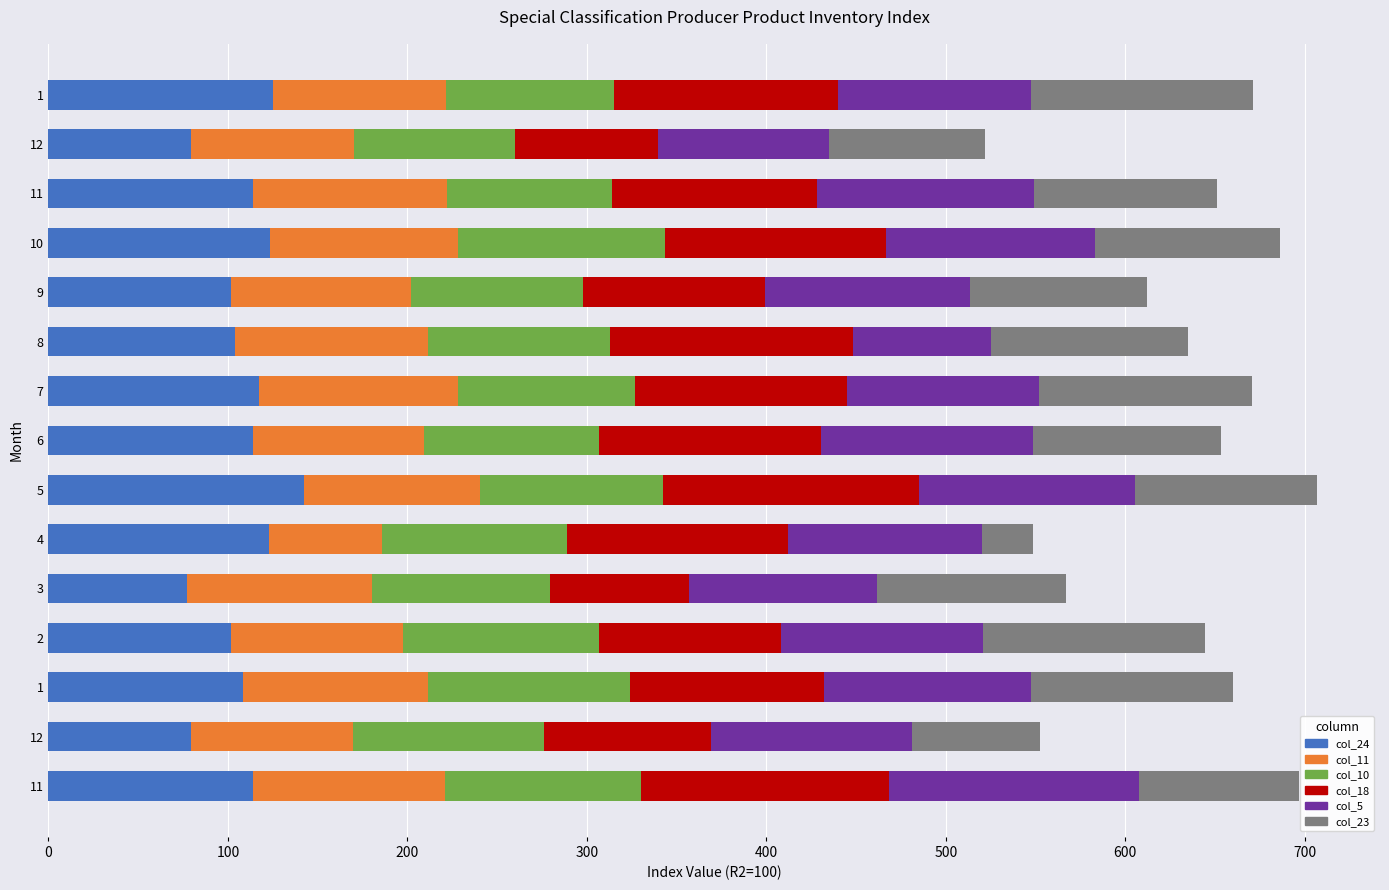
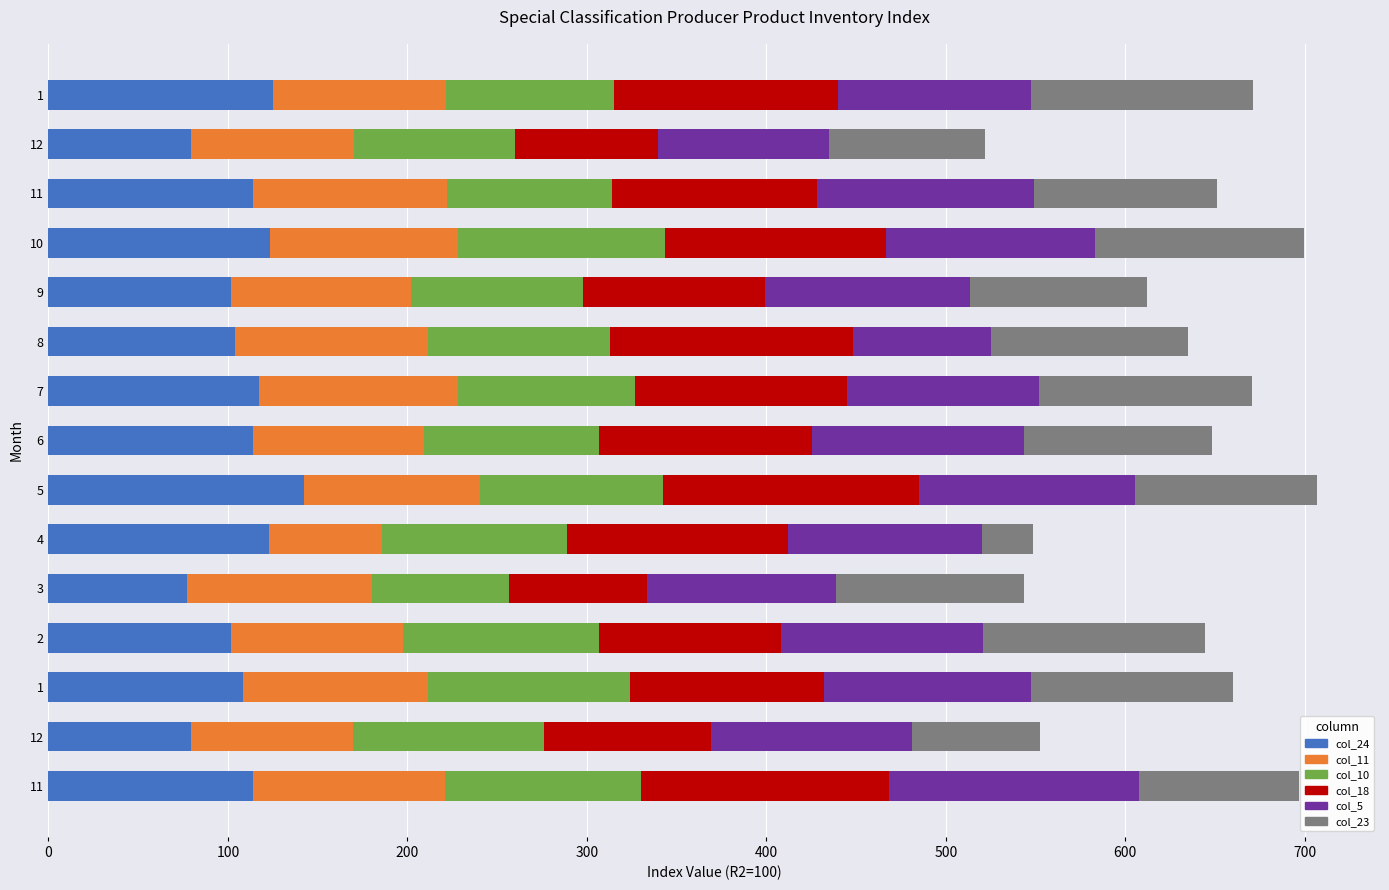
col_23, 10: 103 -> 116
col_18, 6: 124 -> 119
col_10, 3: 100 -> 76
